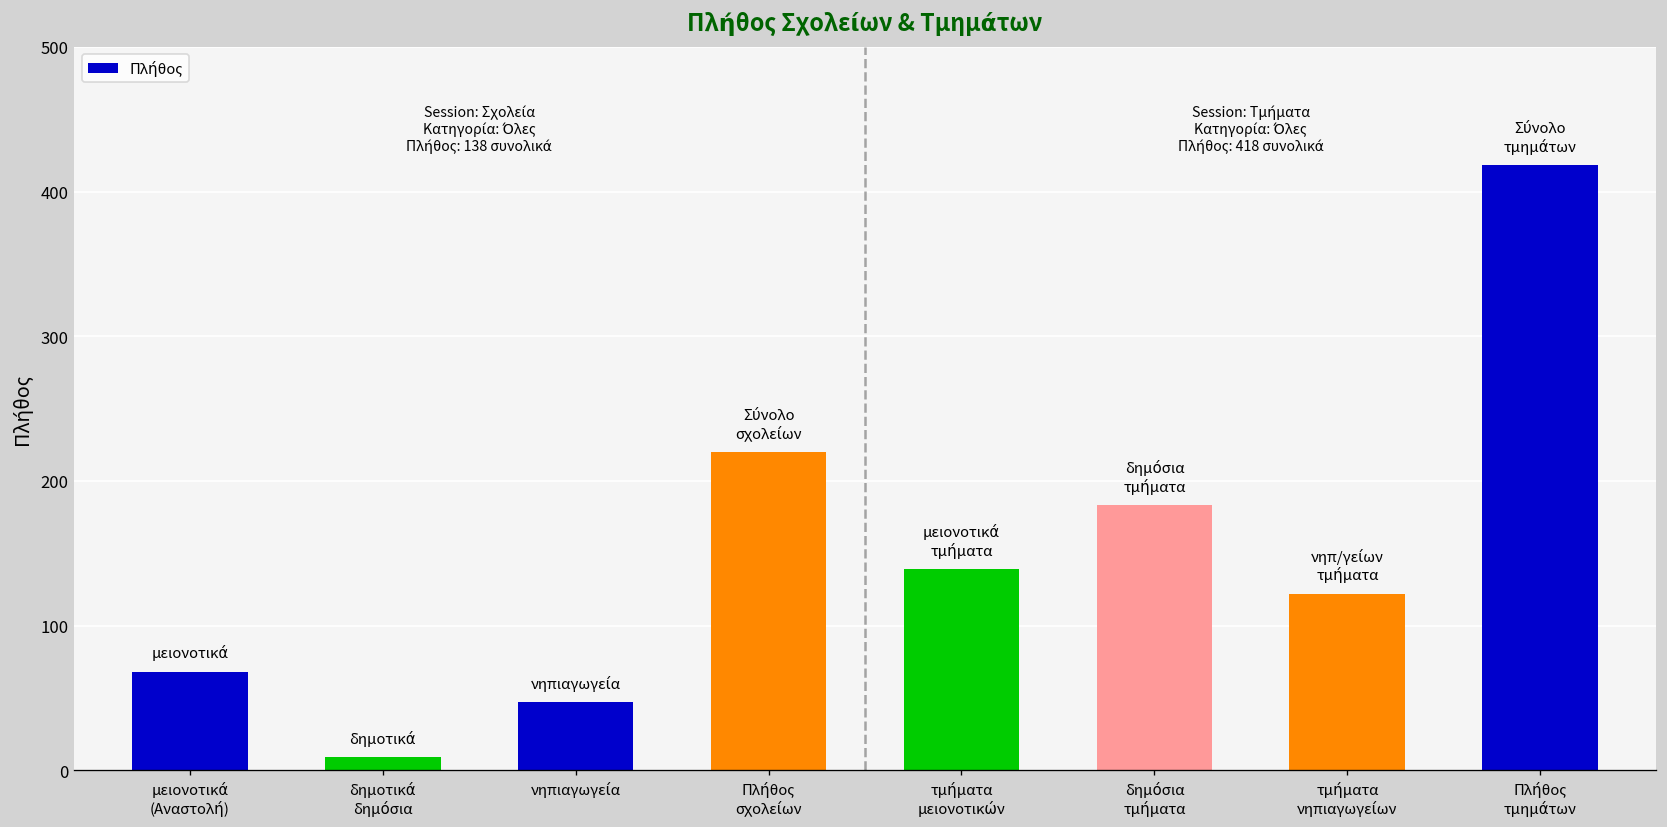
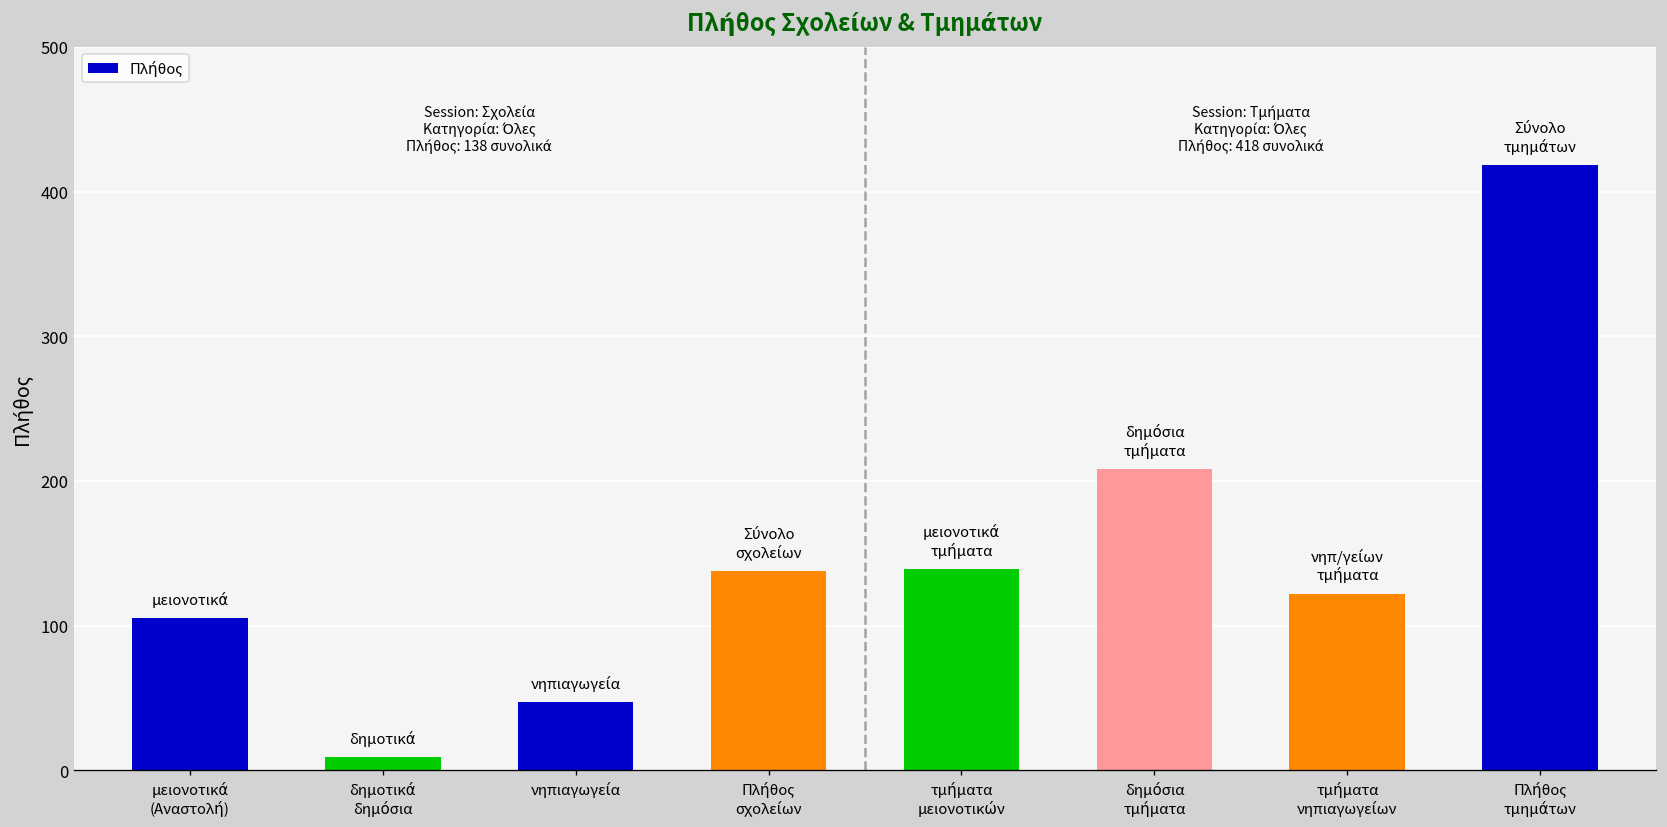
μειονοτικά (Αναστολή): 68 -> 105
Πλήθος σχολείων: 220 -> 138
δημόσια τμήματα: 183 -> 208
